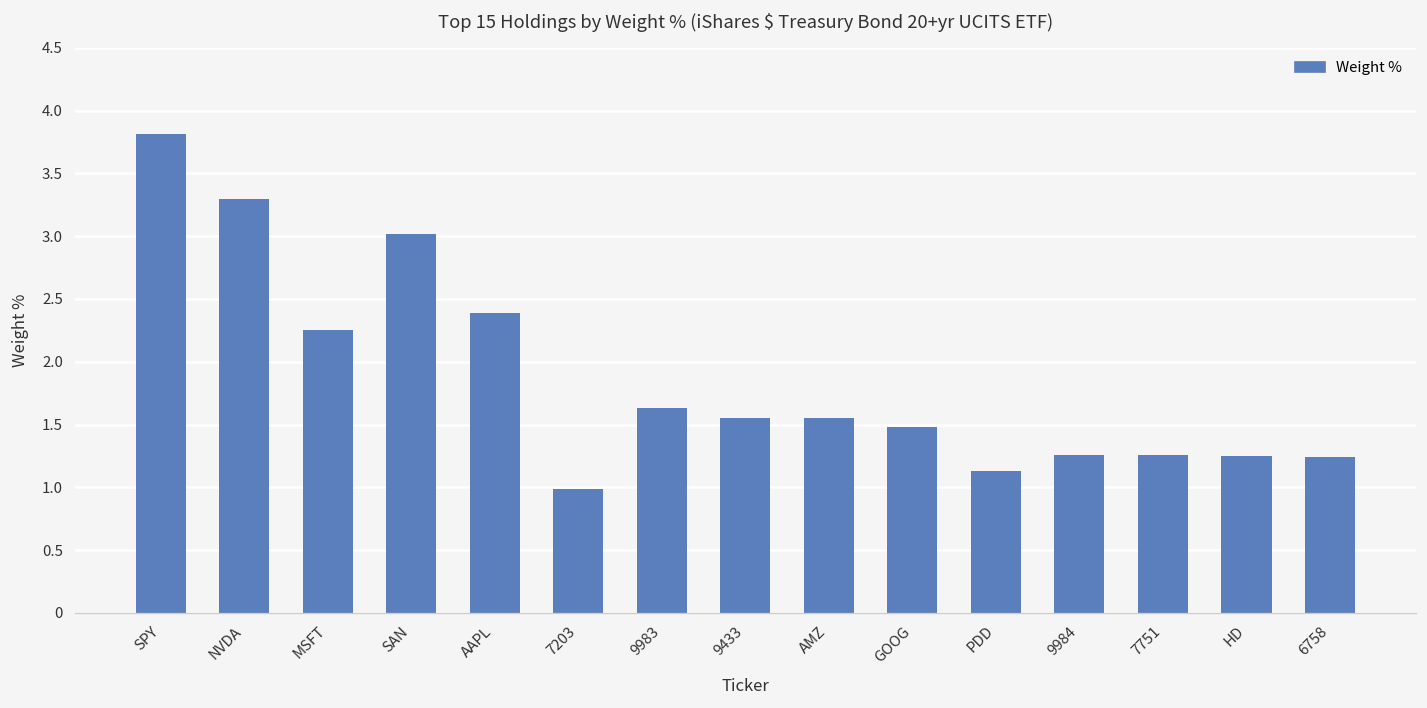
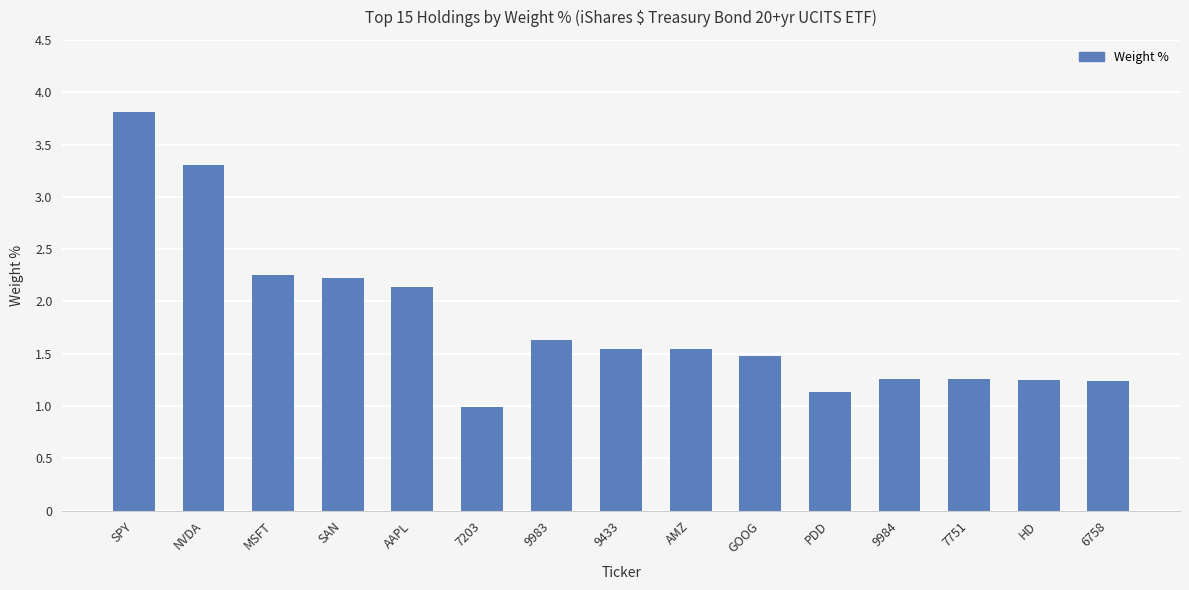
SAN: 3.02 -> 2.22
AAPL: 2.39 -> 2.14
